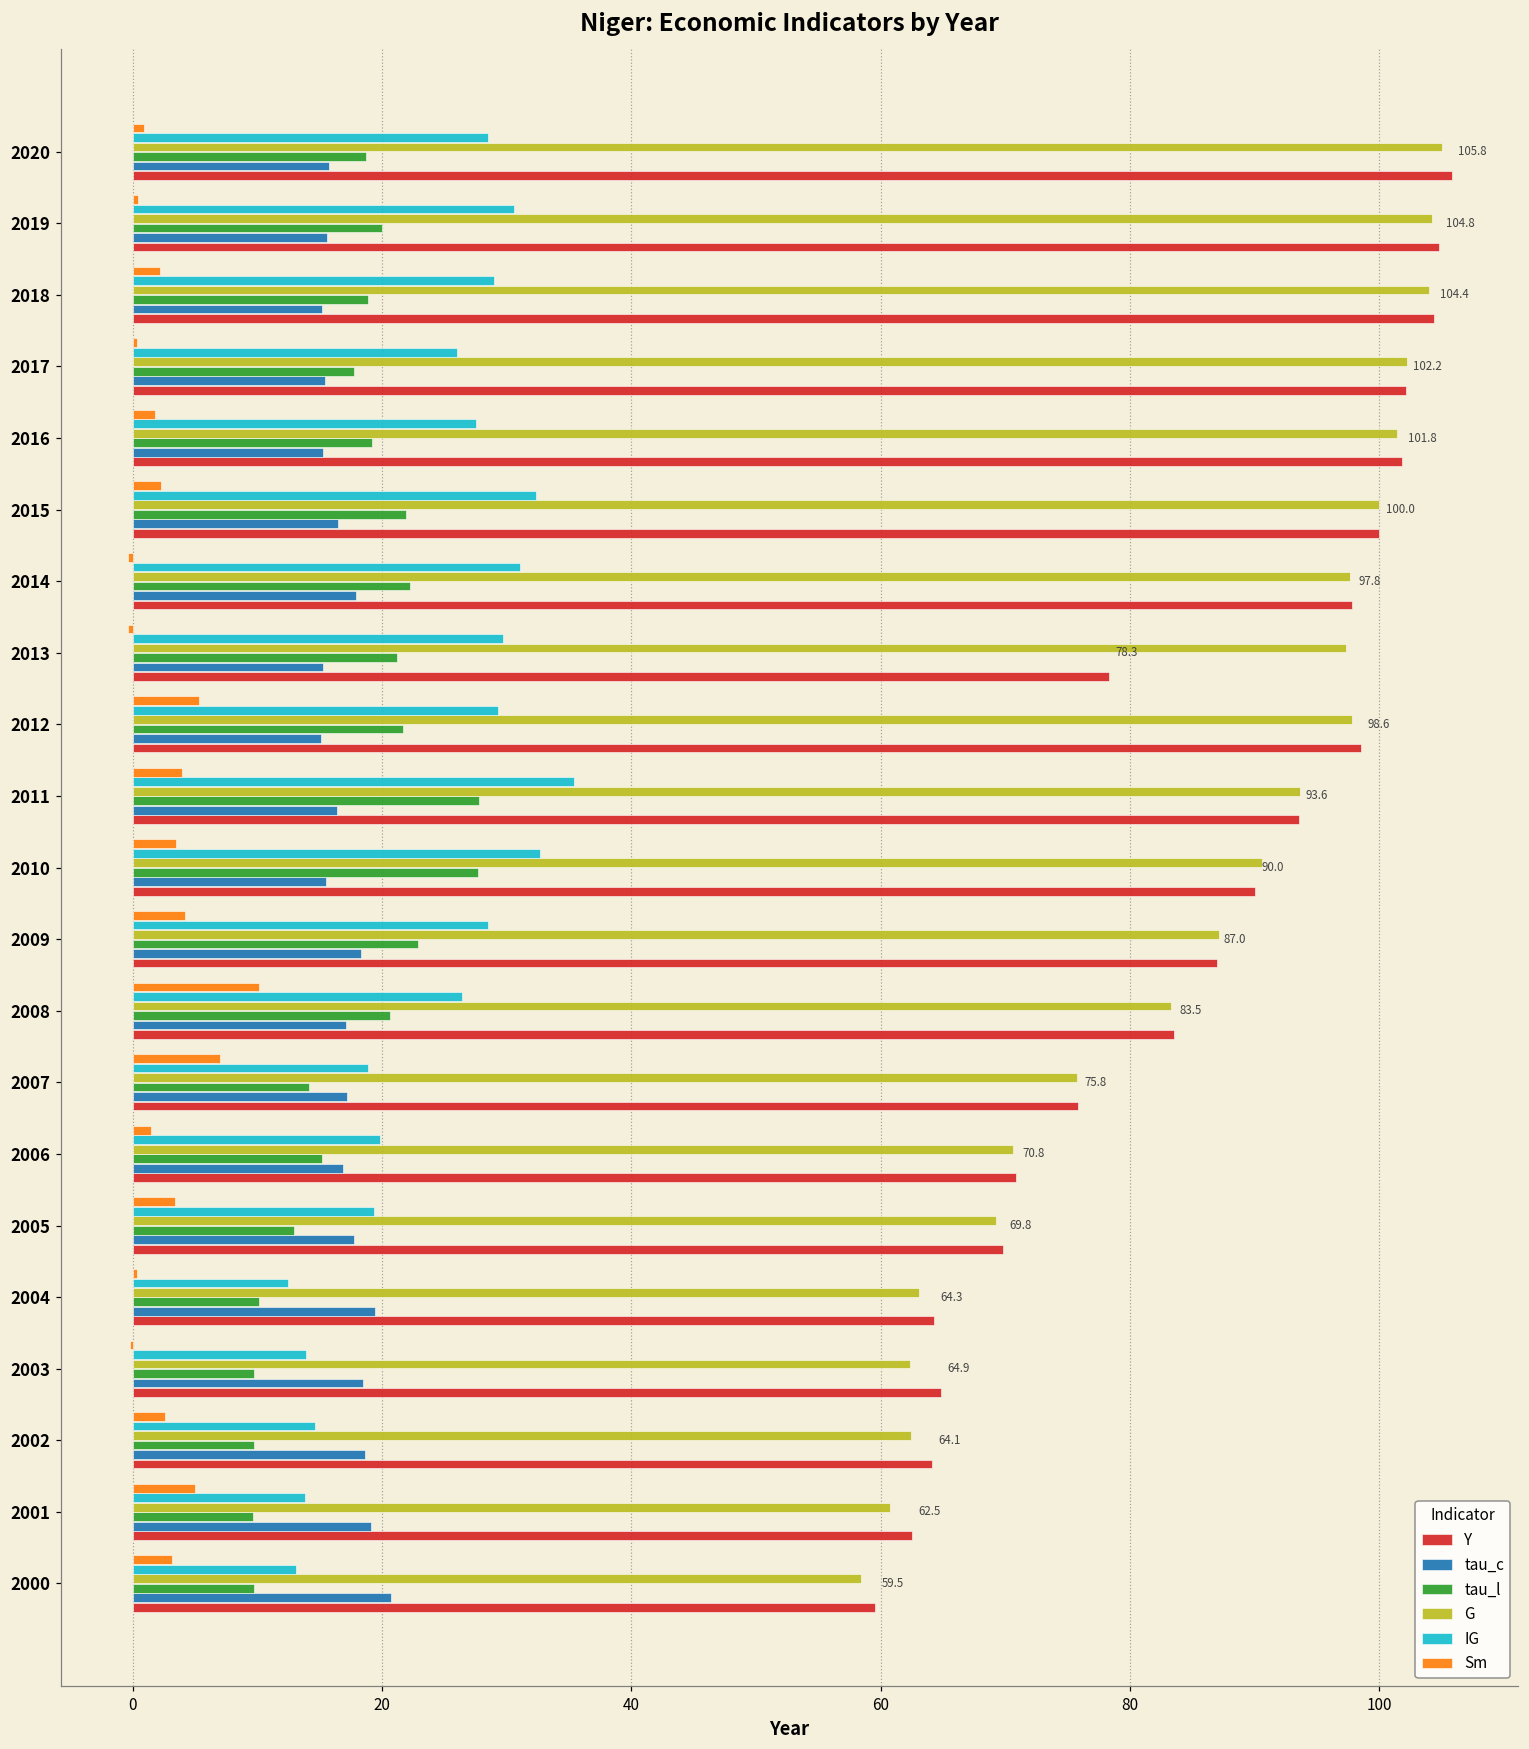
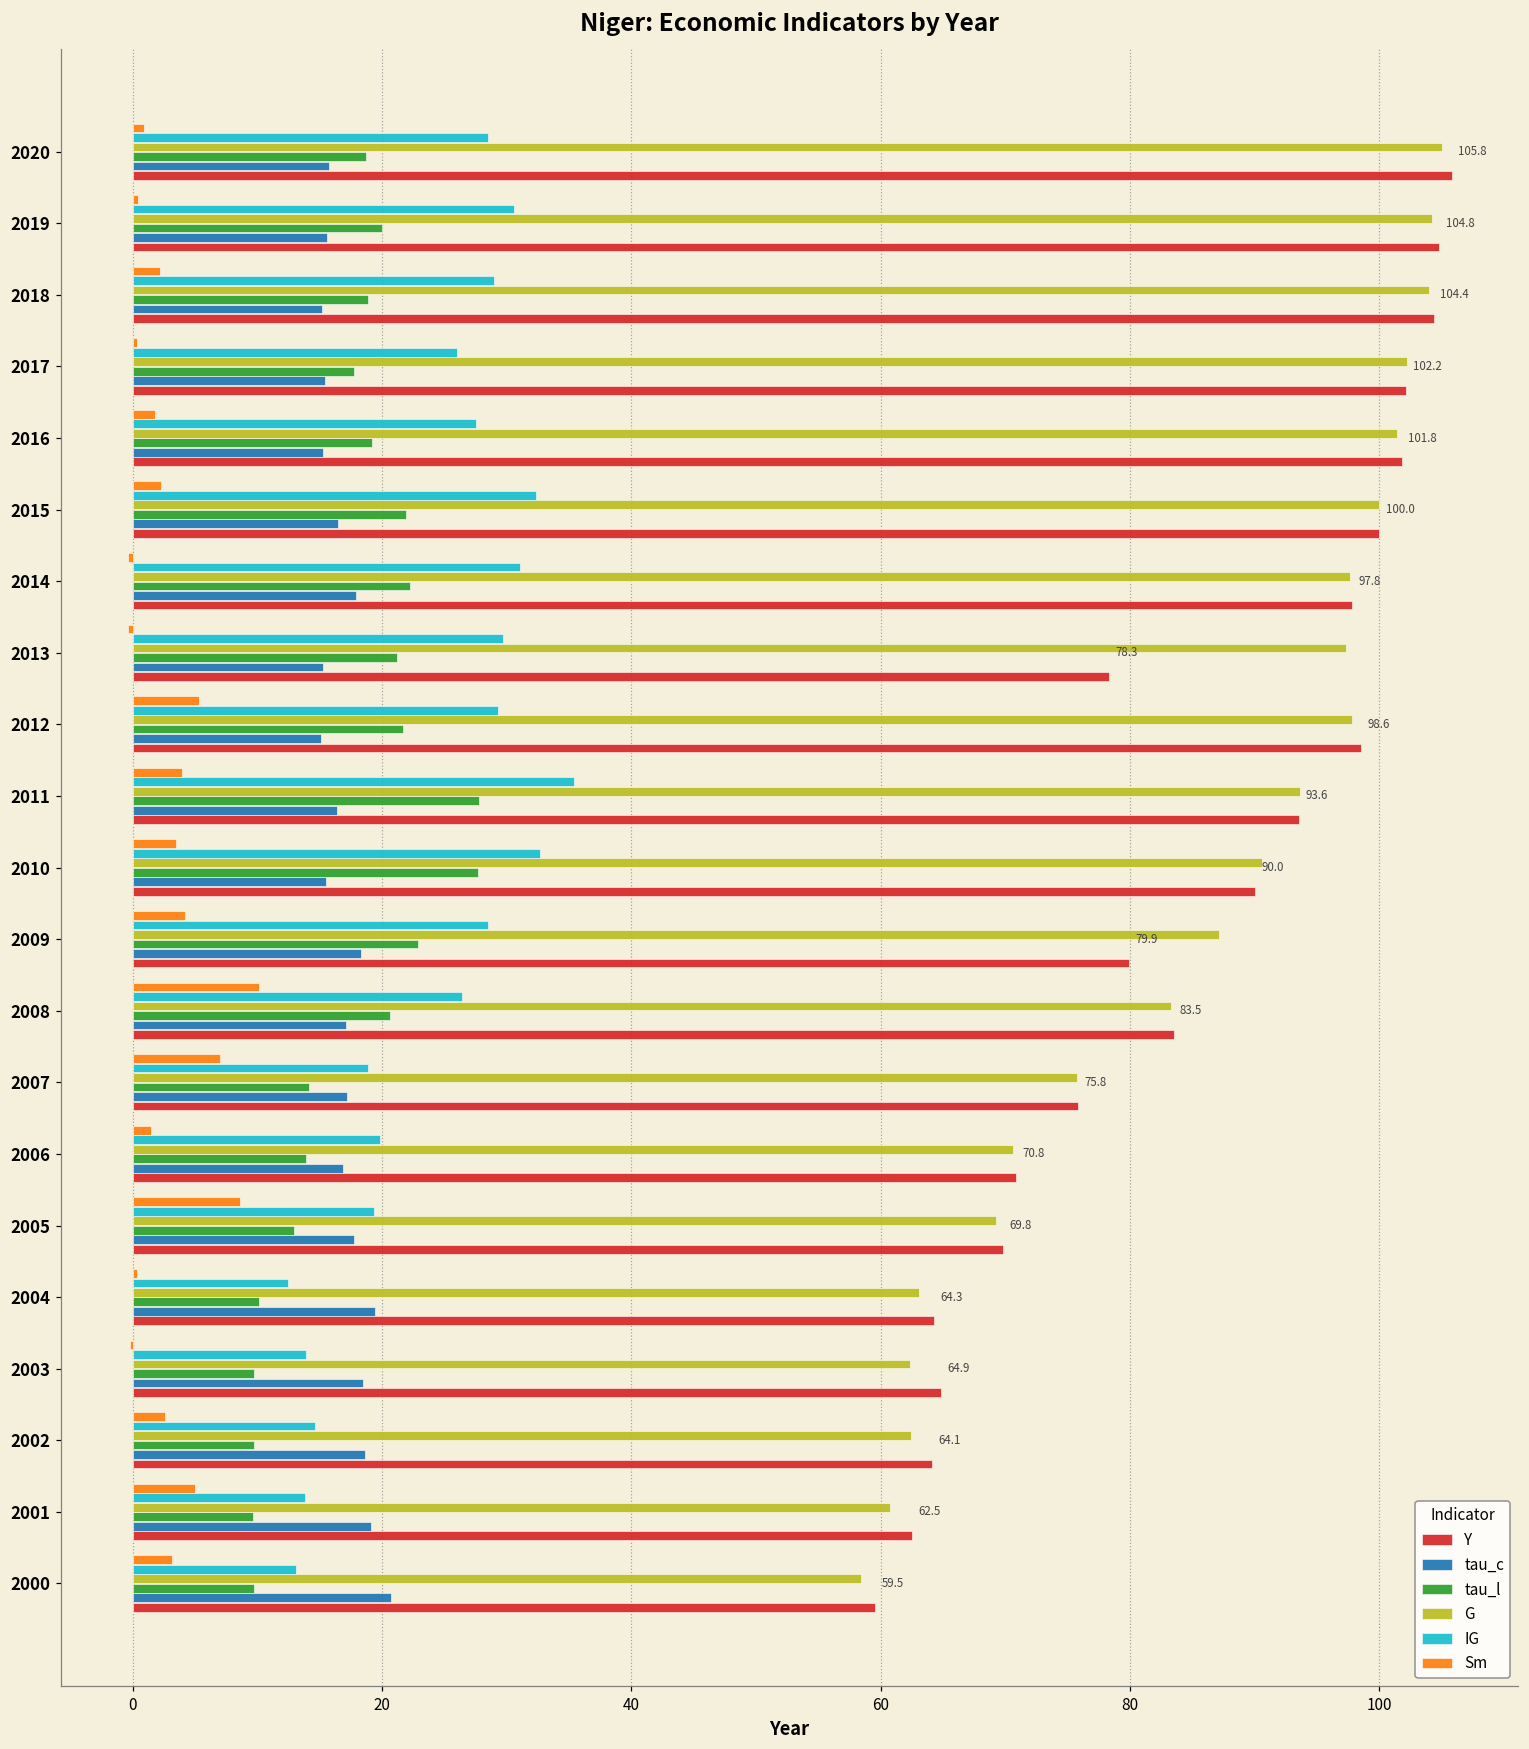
Y, 2009: 87.0 -> 79.9
tau_l, 2006: 15.2 -> 13.9
Sm, 2005: 3.4 -> 8.6
